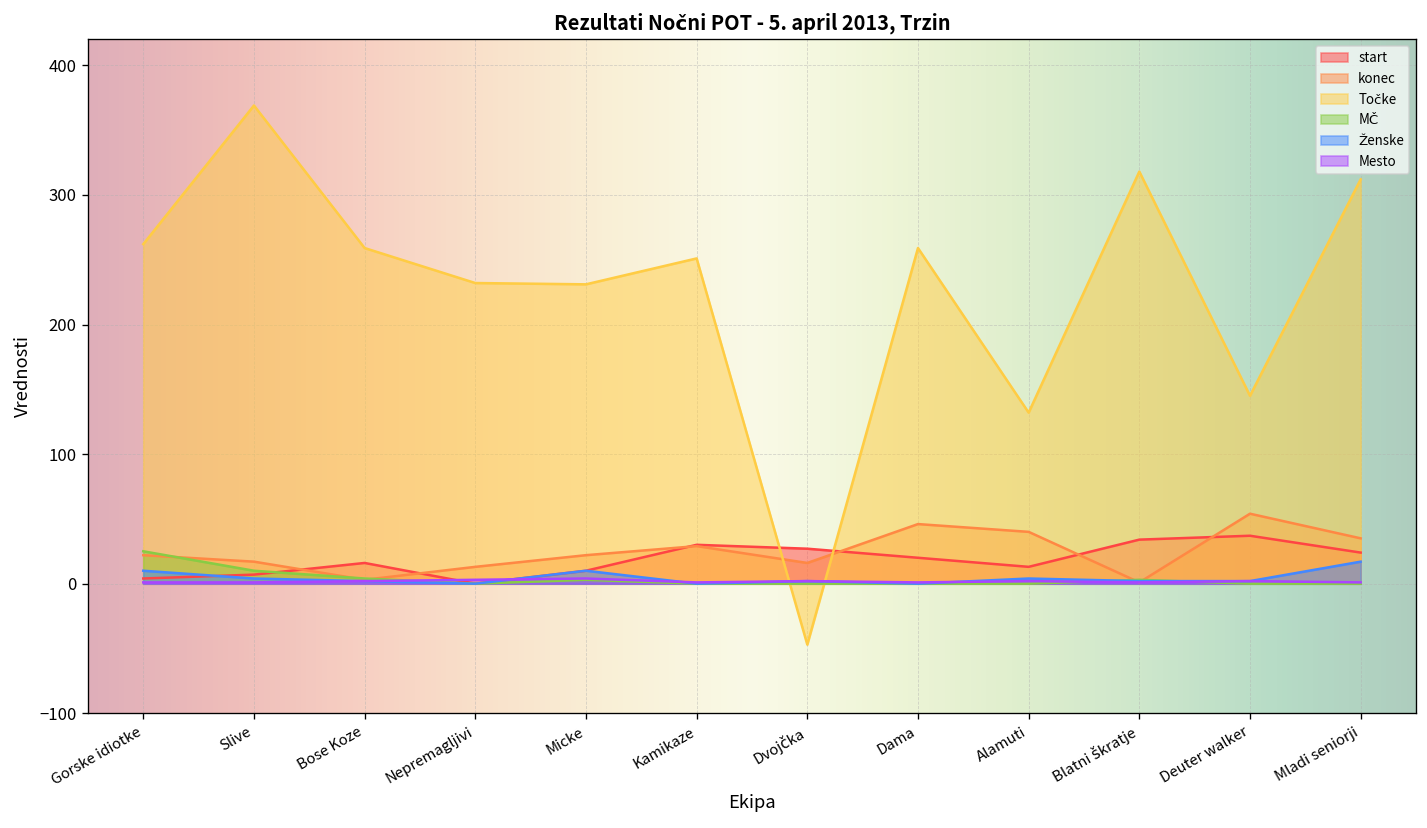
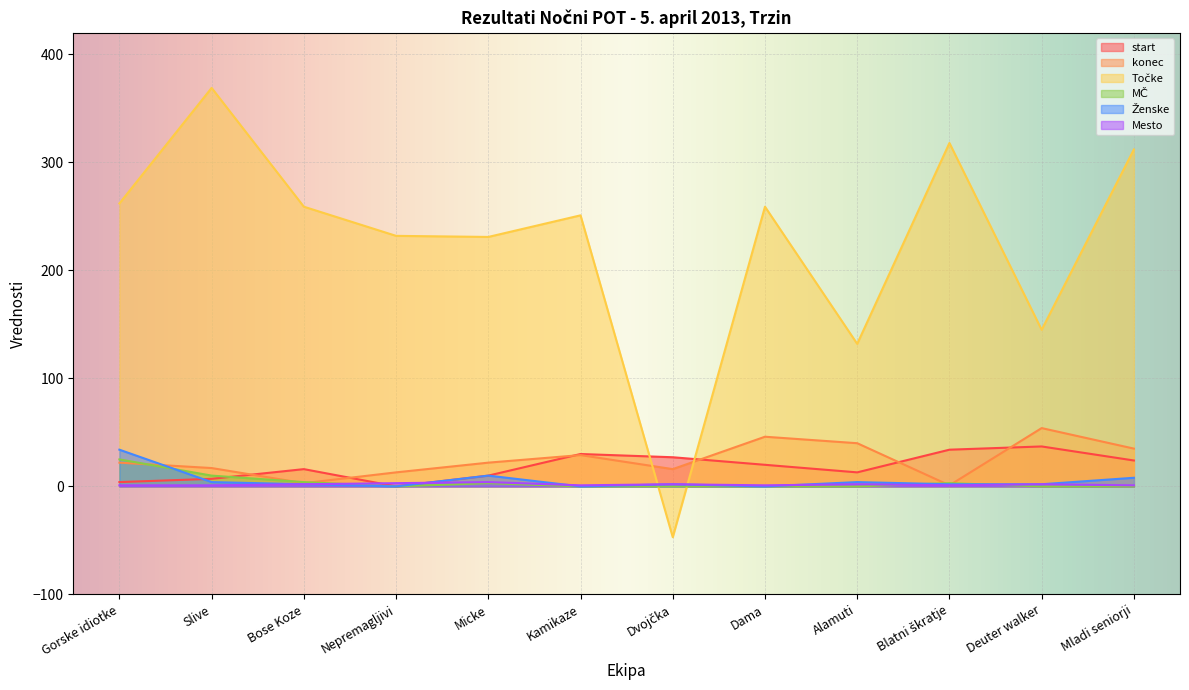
Ženske, Gorske idiotke: 10 -> 34
Ženske, Mladi seniorji: 17 -> 8
